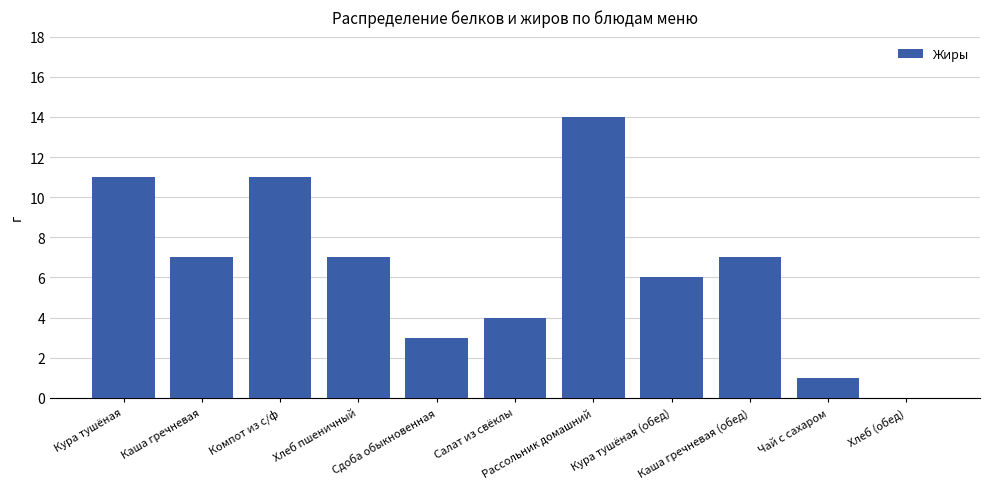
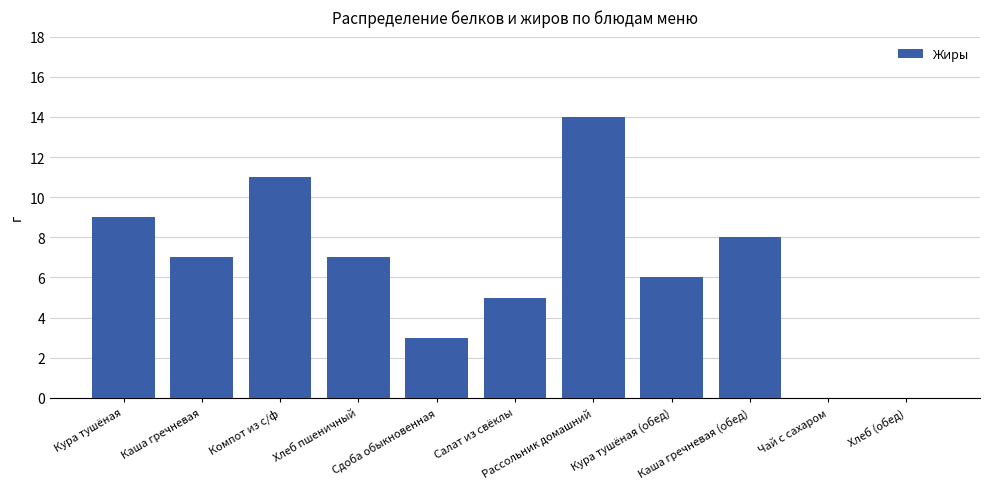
Кура тушёная: 11 -> 9
Салат из свёклы: 4 -> 5
Каша гречневая (обед): 7 -> 8
Чай с сахаром: 1 -> 0
